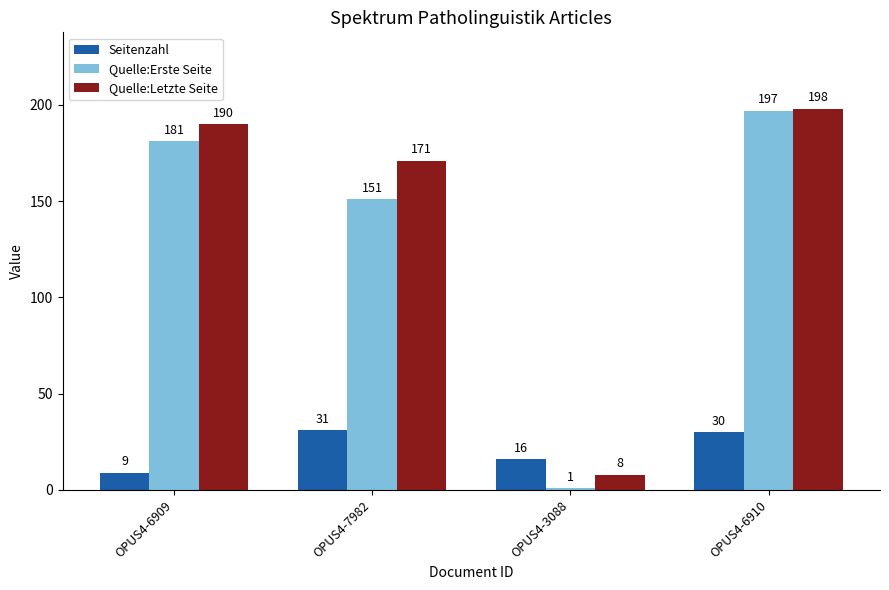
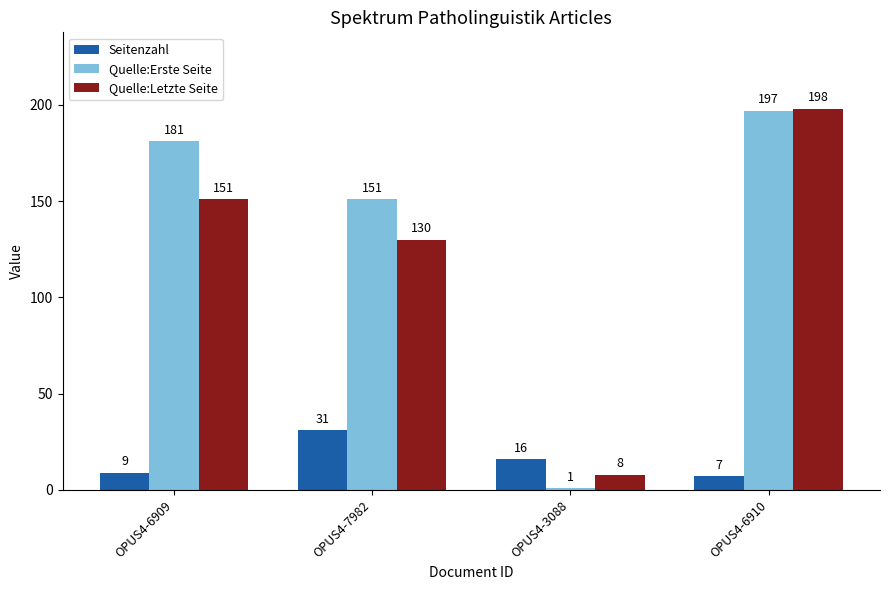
Quelle:Letzte Seite, OPUS4-6909: 190 -> 151
Quelle:Letzte Seite, OPUS4-7982: 171 -> 130
Seitenzahl, OPUS4-6910: 30 -> 7
